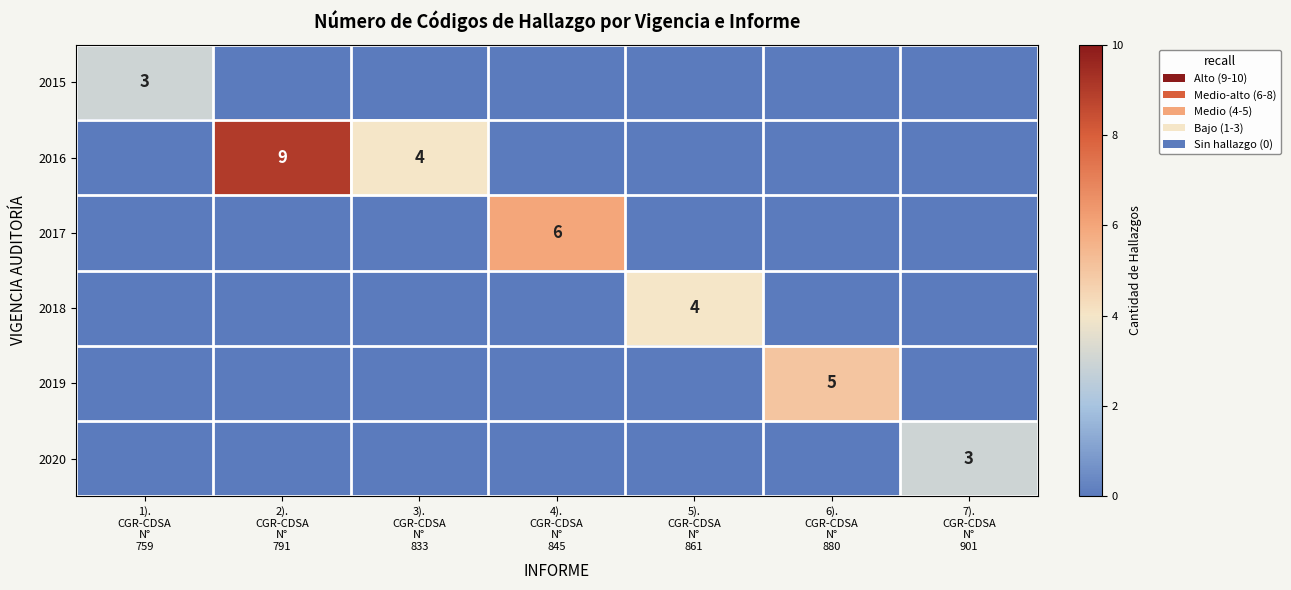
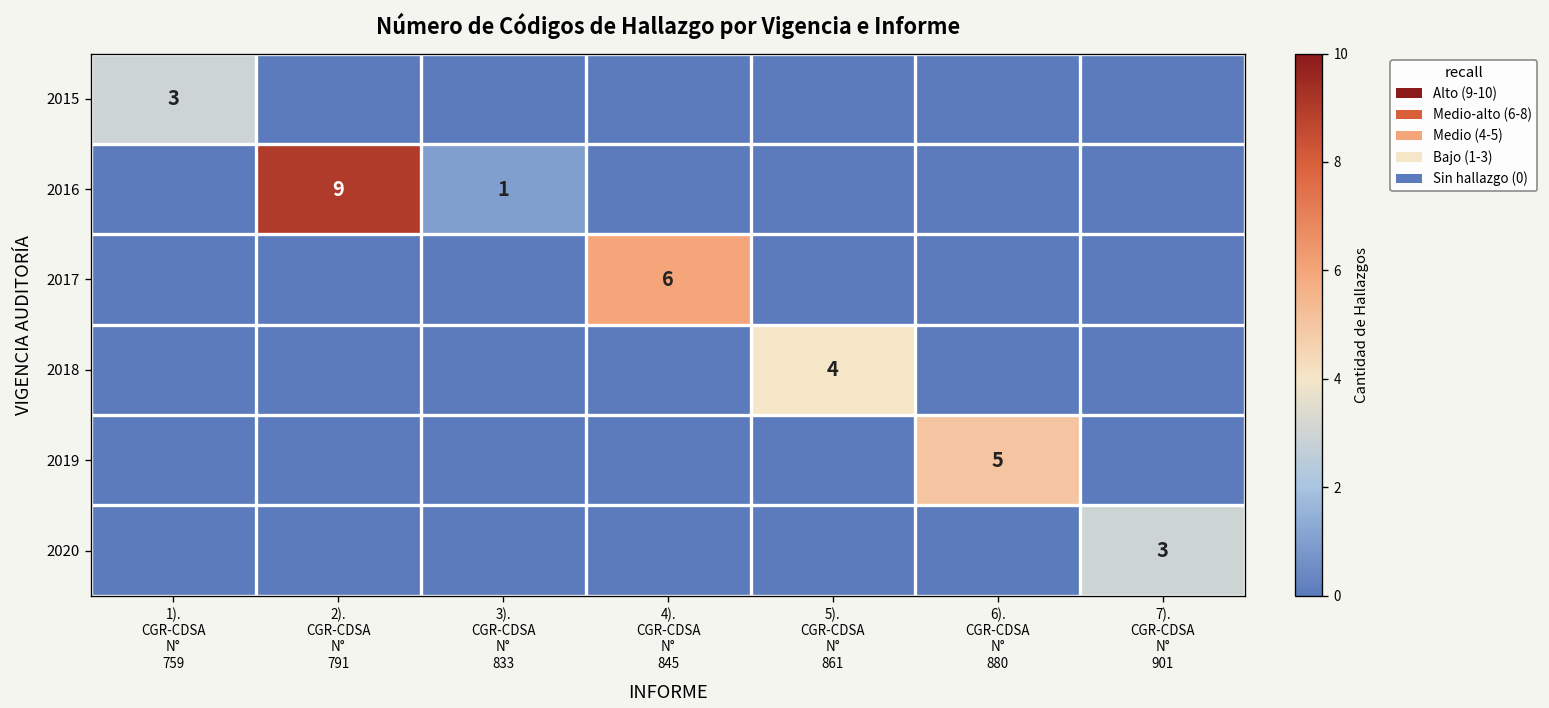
2016, 3). CGR-CDSA N° 833: 4 -> 1
